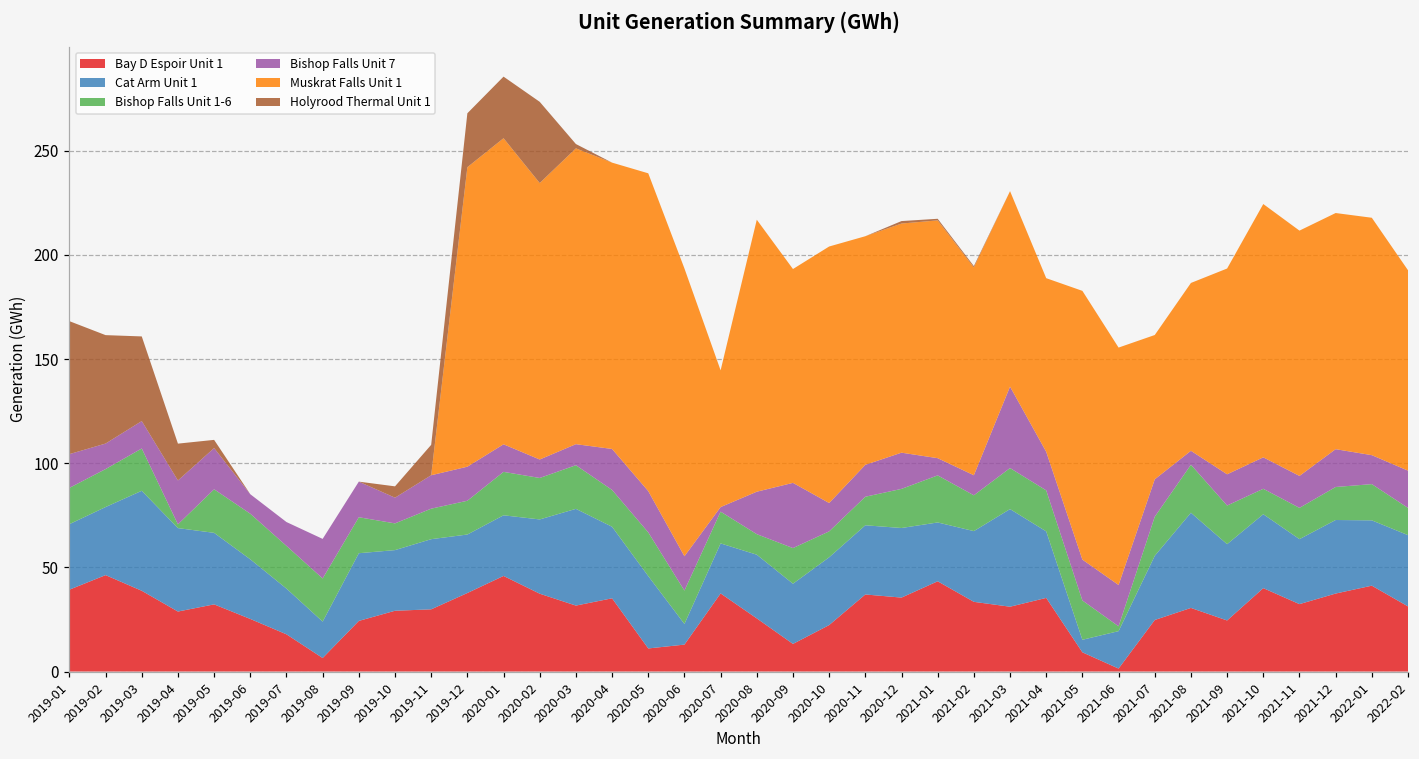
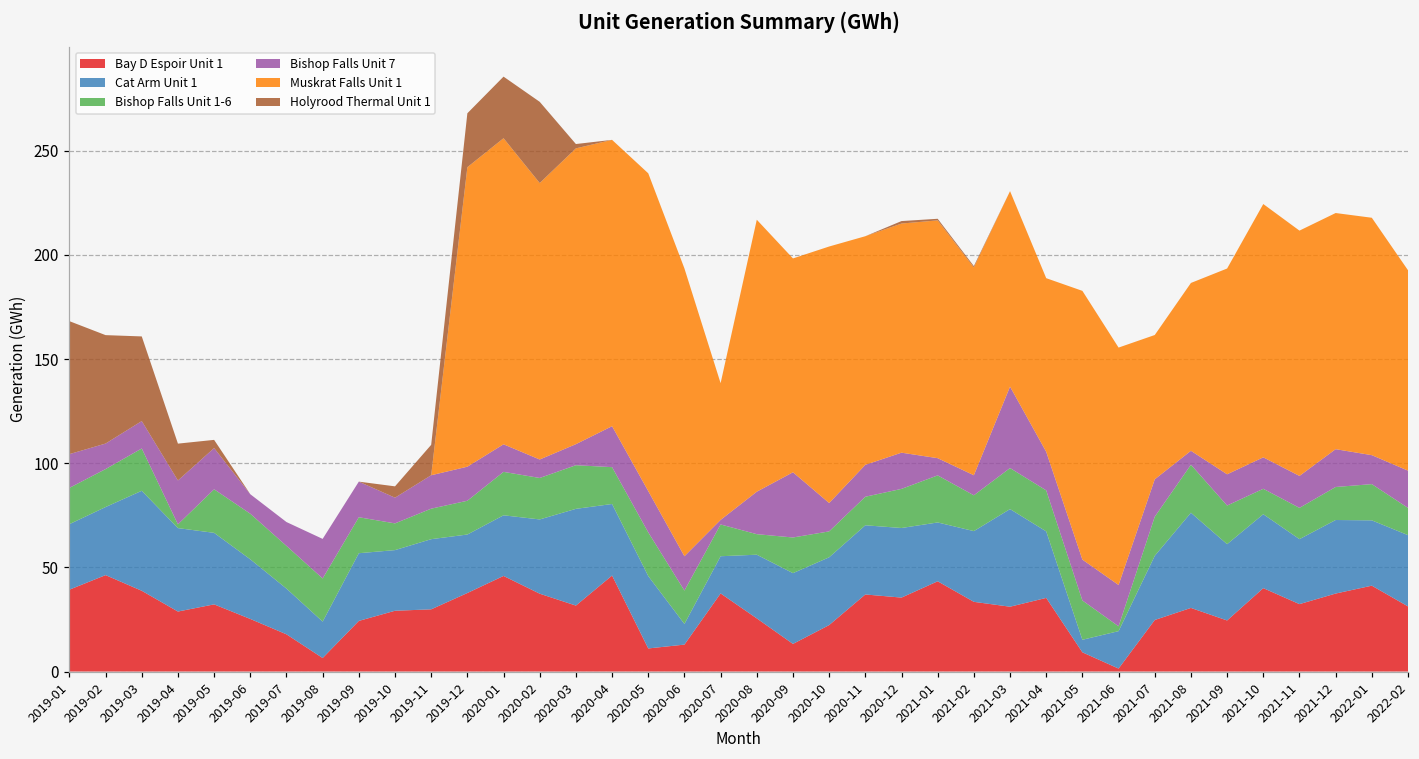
Bay D Espoir Unit 1, 2020-04: 35 -> 46
Cat Arm Unit 1, 2020-07: 24 -> 18
Cat Arm Unit 1, 2020-09: 29 -> 34
